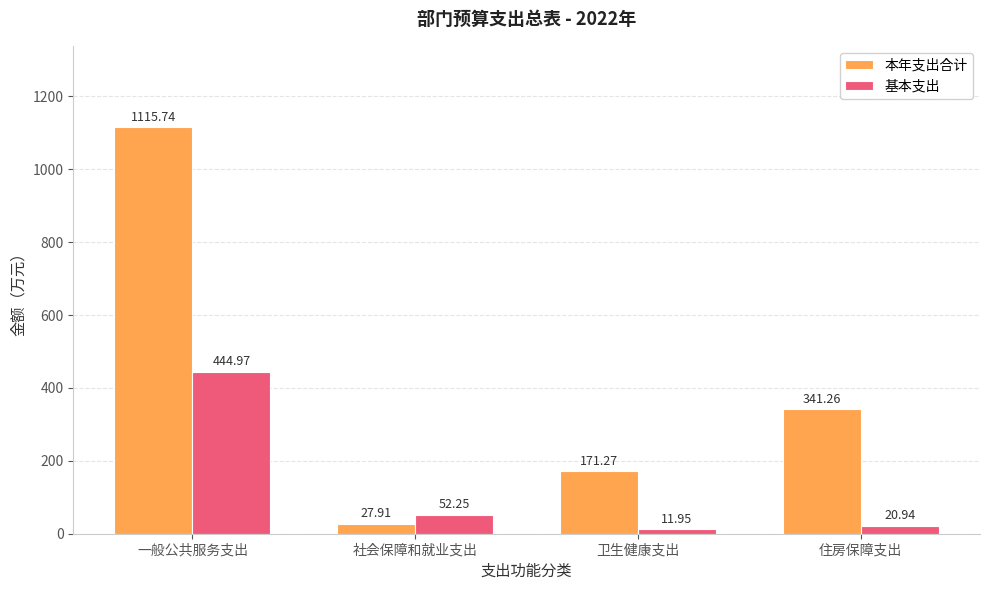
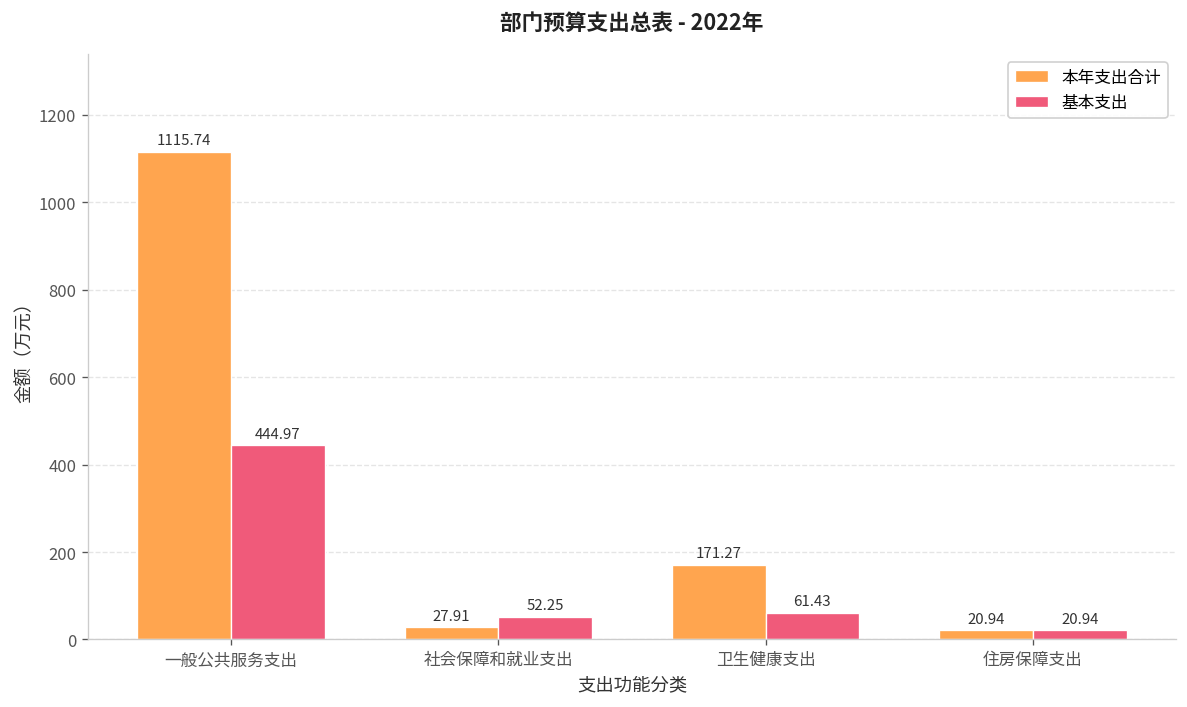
基本支出, 卫生健康支出: 11.95 -> 61.43
本年支出合计, 住房保障支出: 341.26 -> 20.94
